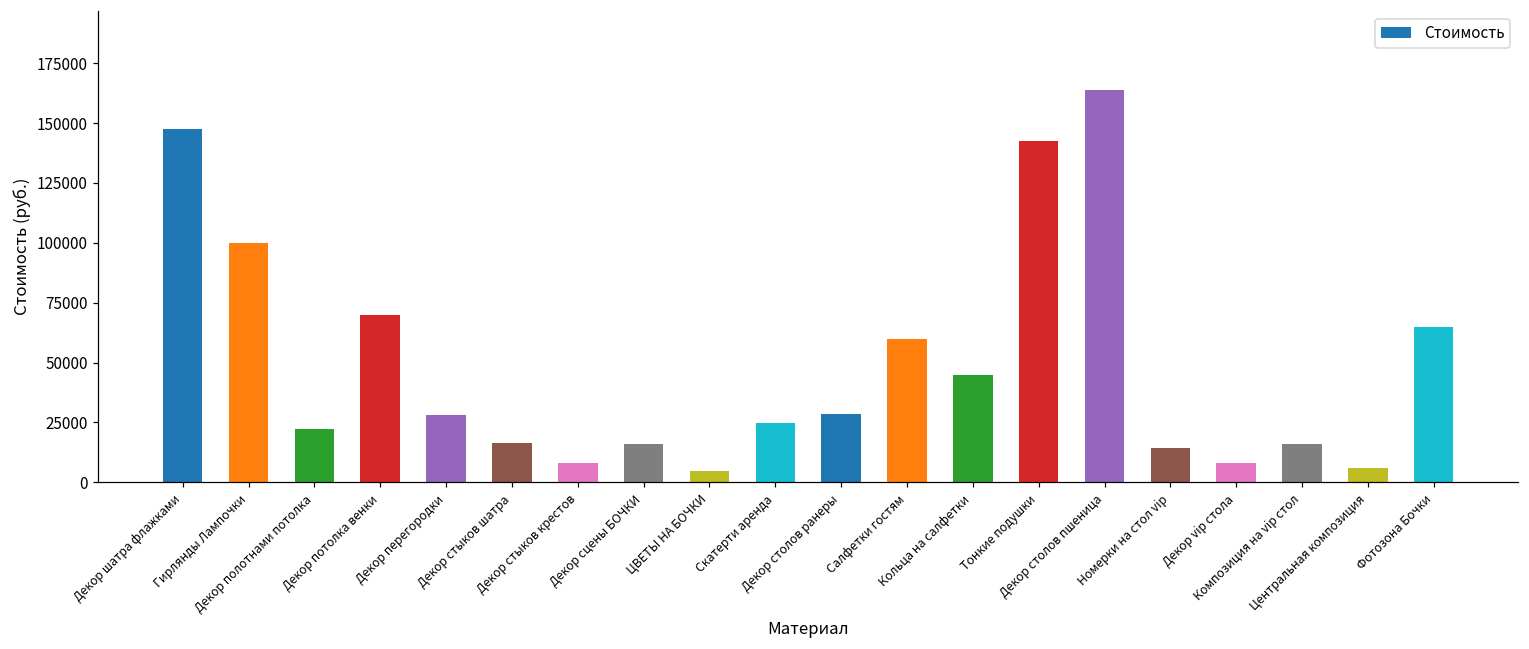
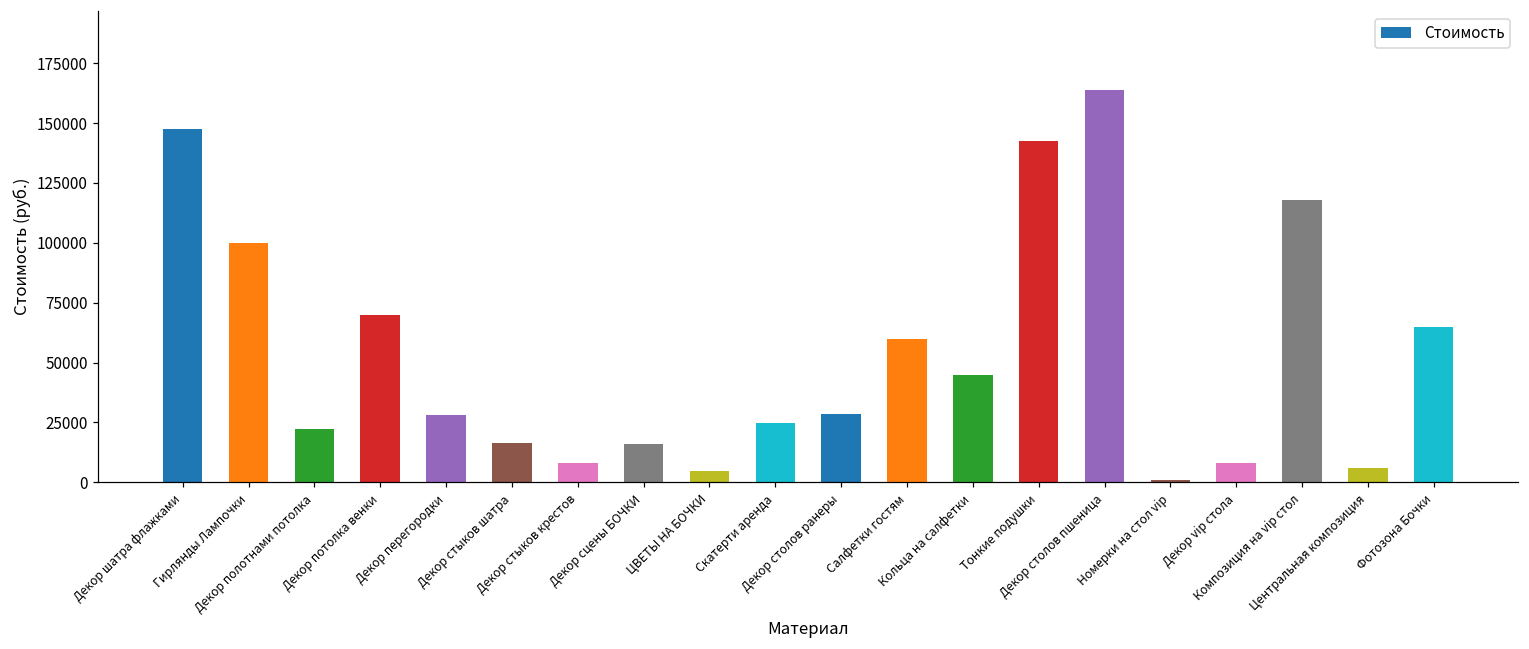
Номерки на стол vip: 14000 -> 1000
Композиция на vip стол: 16000 -> 118000
